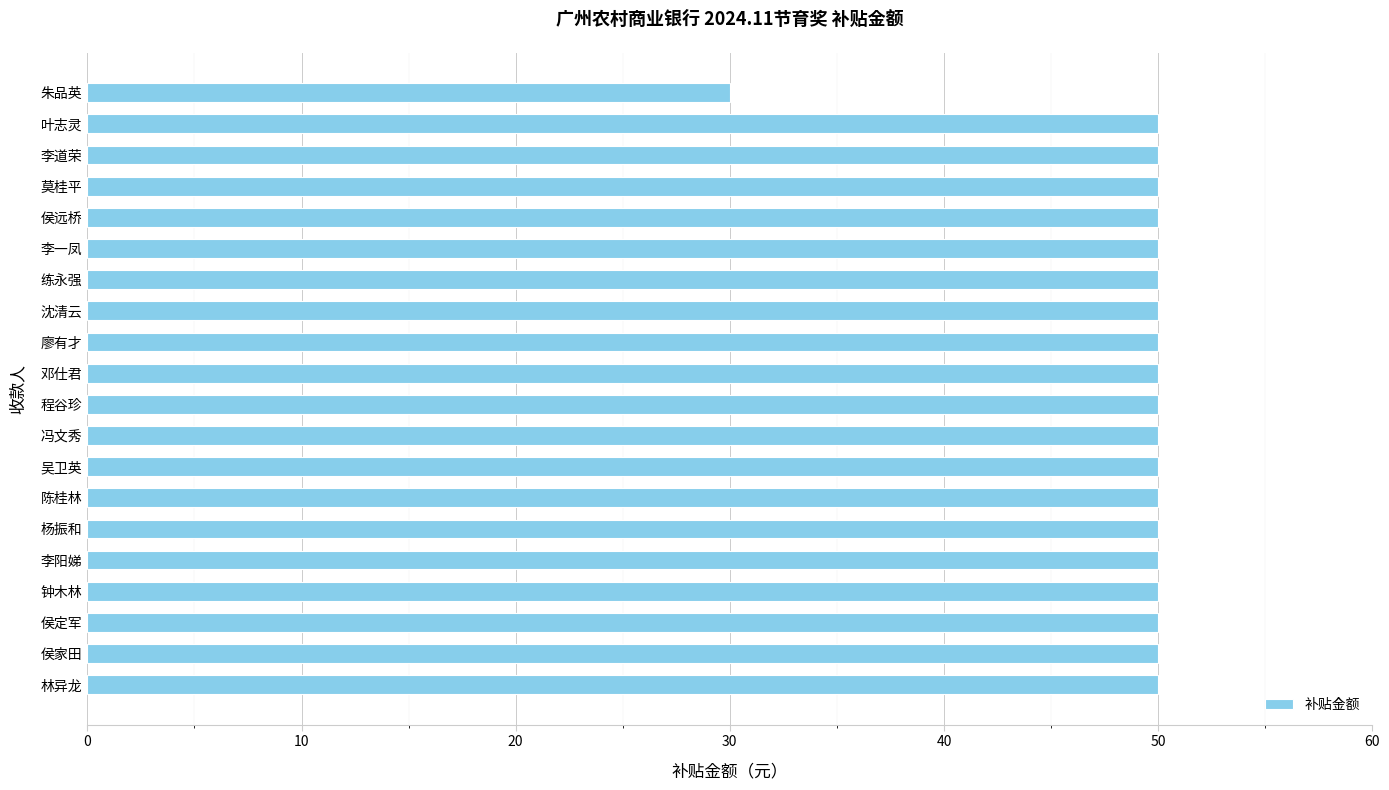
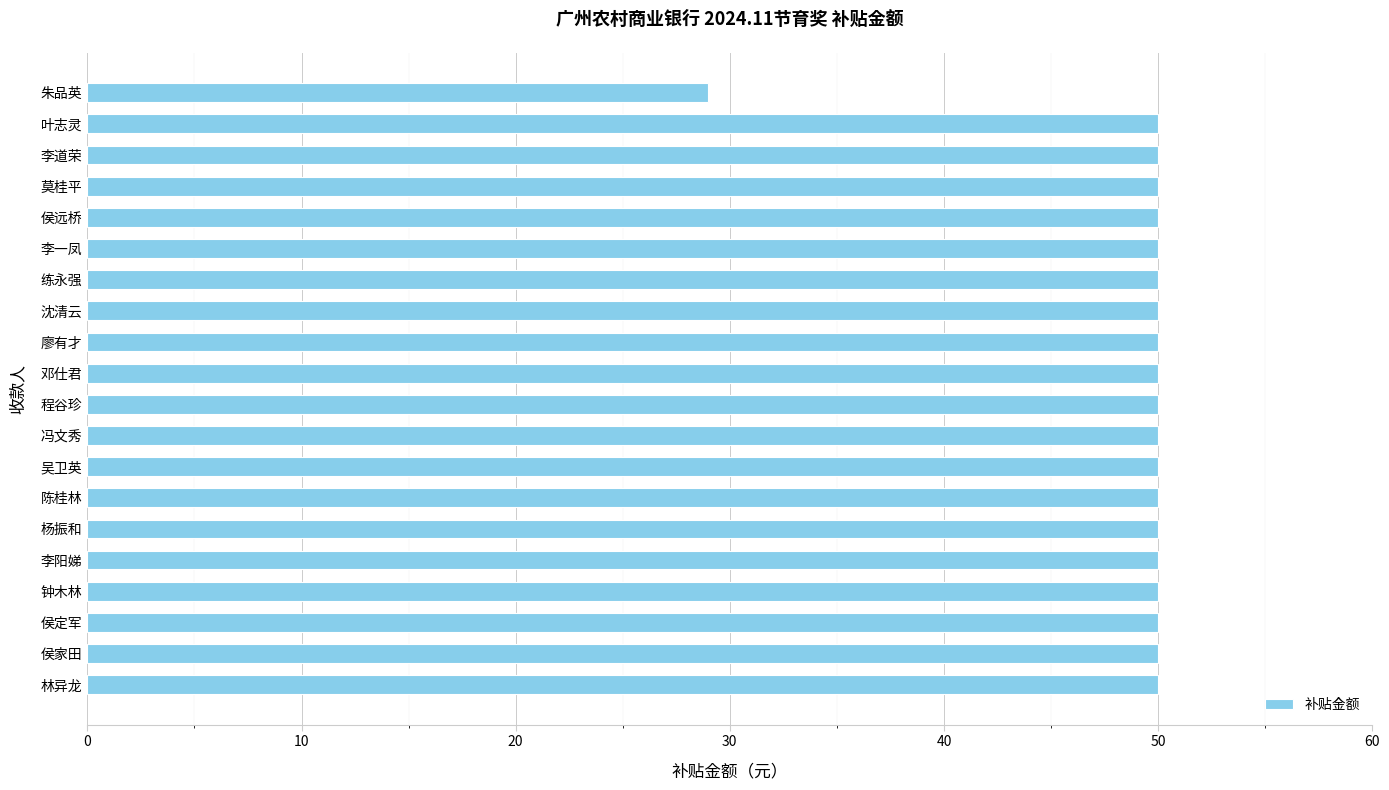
朱品英: 30 -> 29
